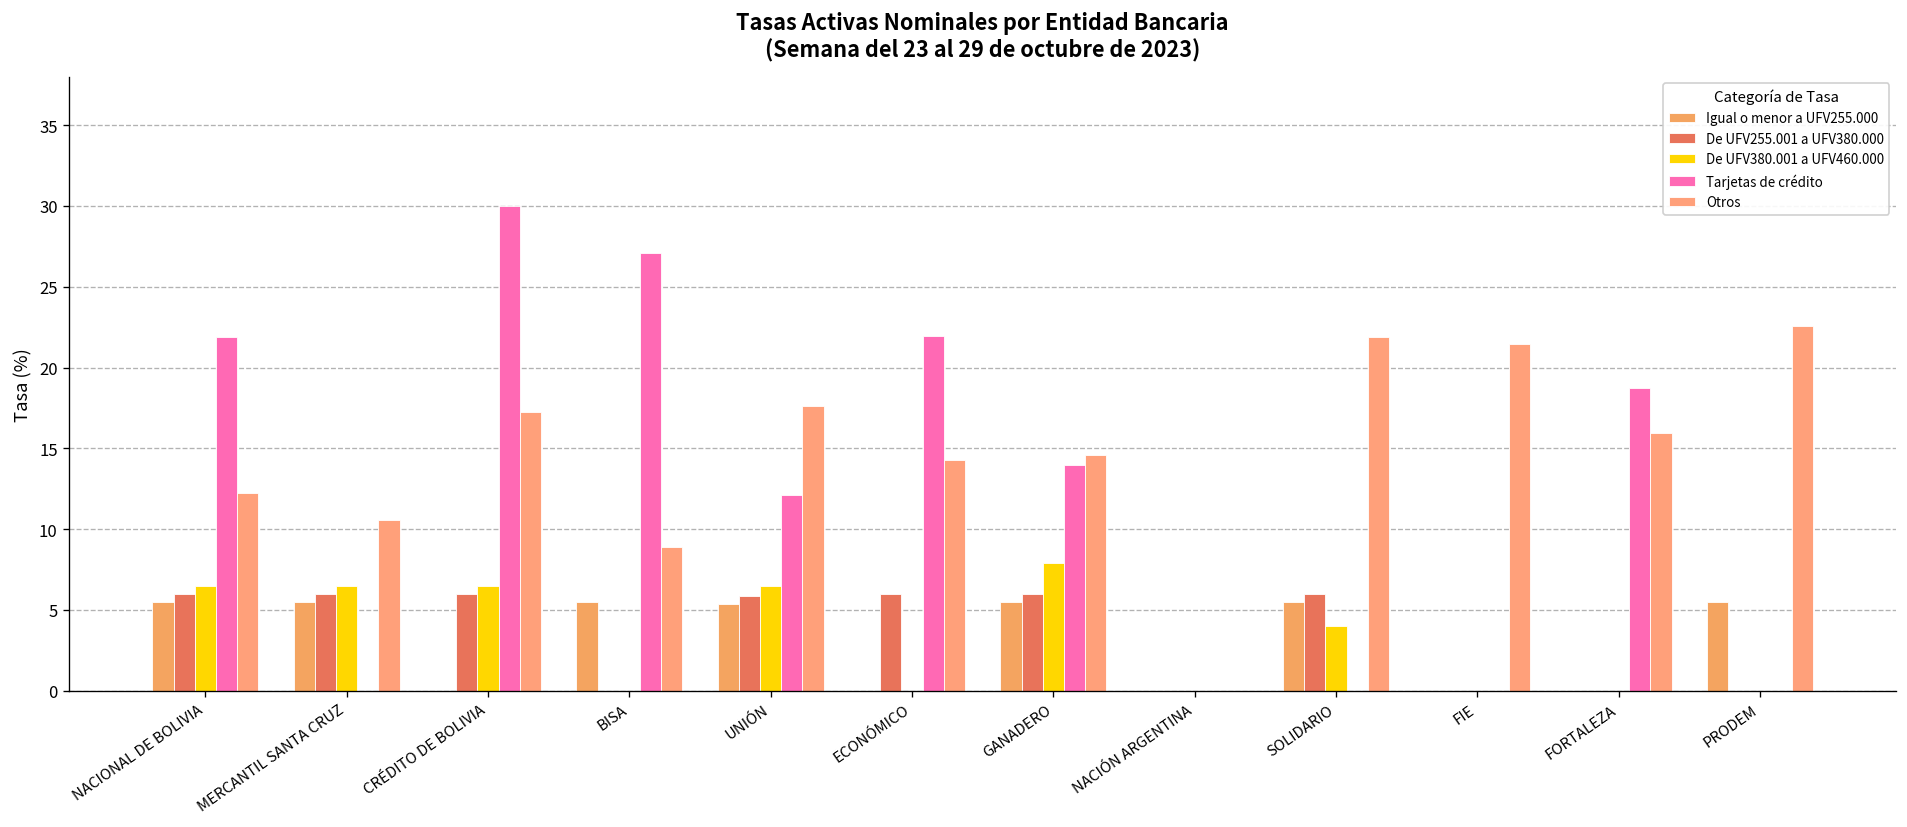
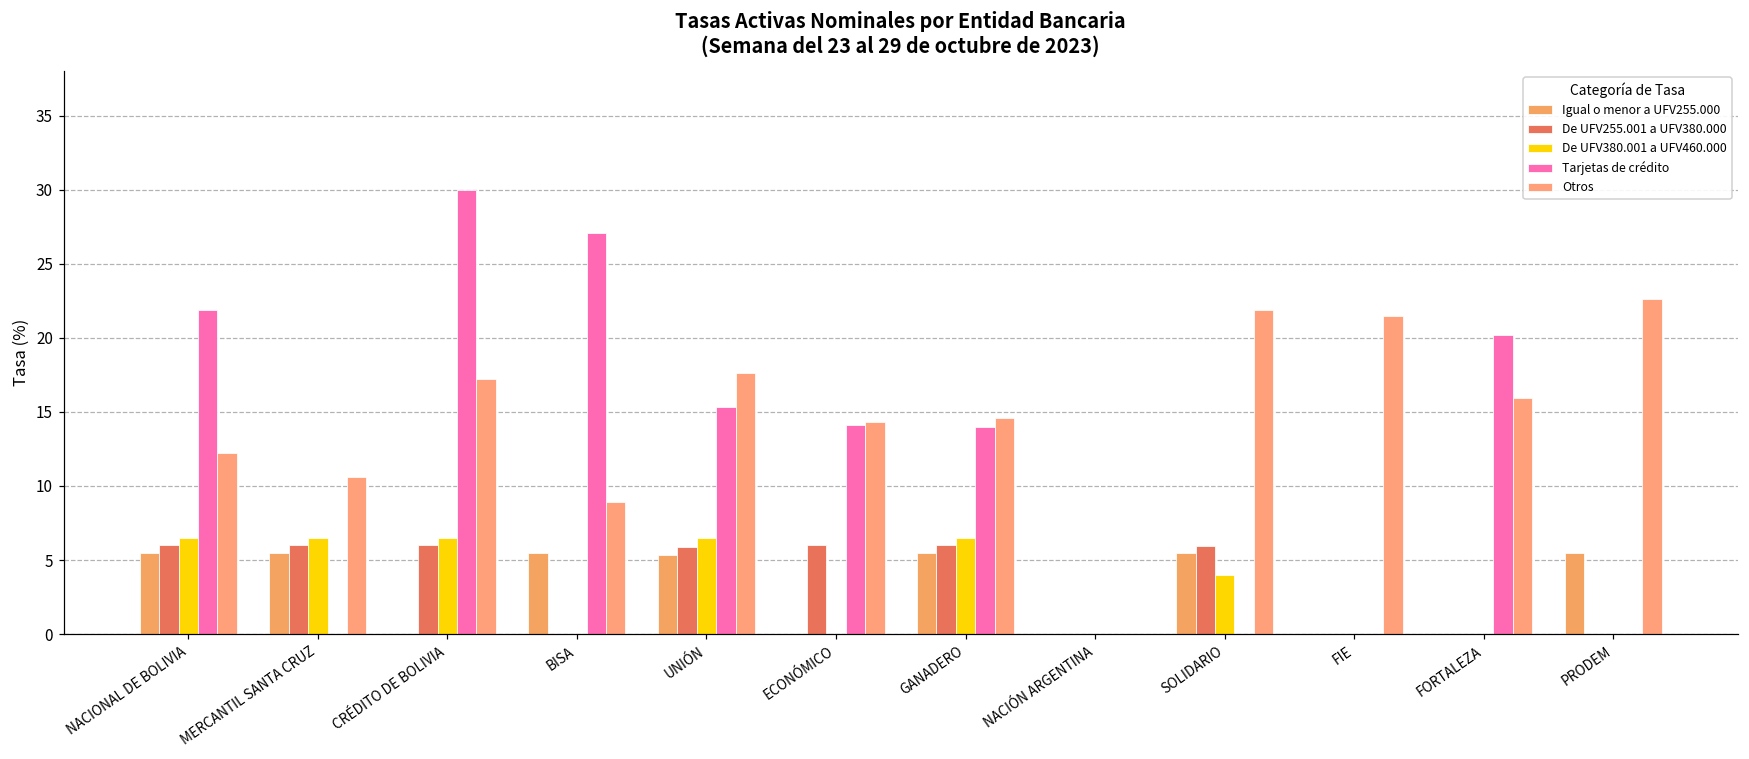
Tarjetas de crédito, UNIÓN: 12.1 -> 15.4
Tarjetas de crédito, ECONÓMICO: 22.0 -> 14.1
De UFV380.001 a UFV460.000, GANADERO: 7.9 -> 6.5
Tarjetas de crédito, FORTALEZA: 18.7 -> 20.2
